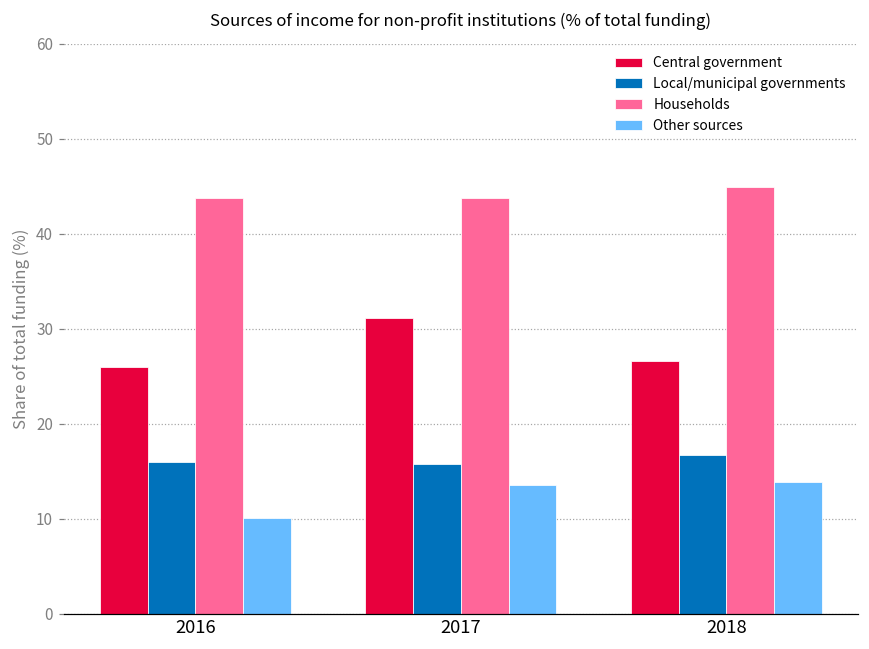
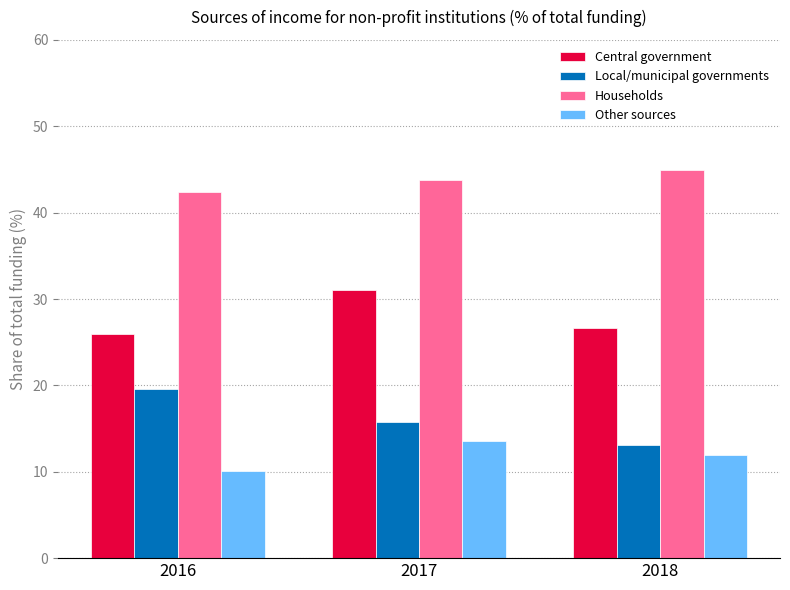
Local/municipal governments, 2016: 16 -> 20
Households, 2016: 44 -> 42
Local/municipal governments, 2018: 17 -> 13
Other sources, 2018: 14 -> 12
